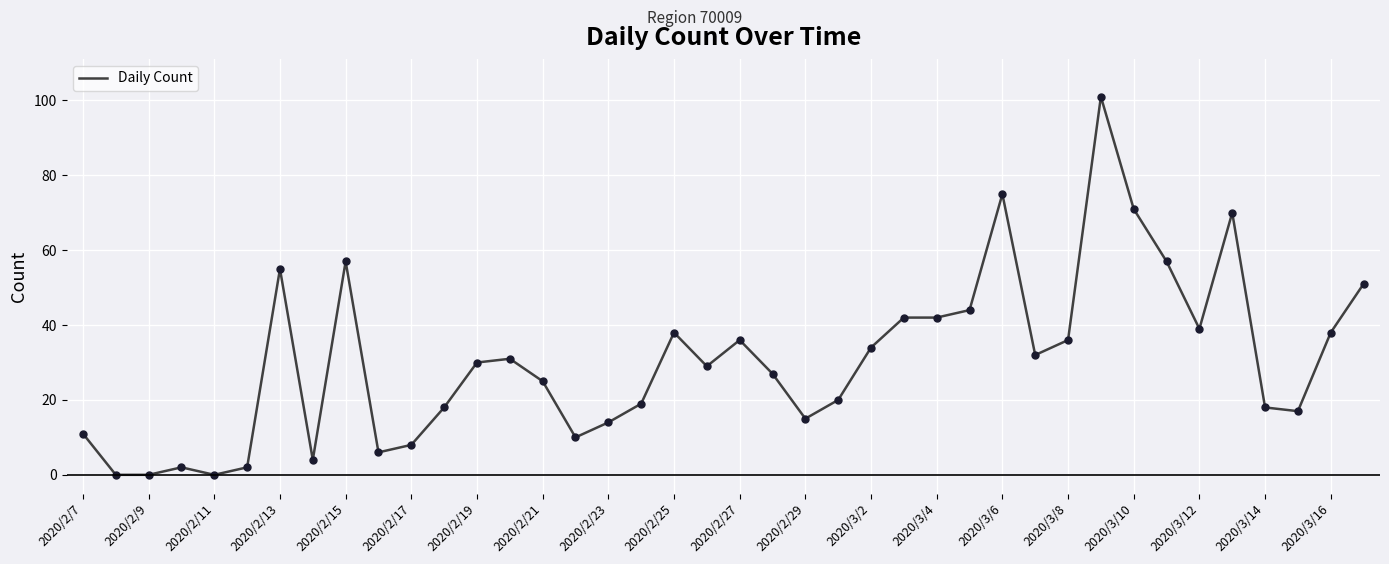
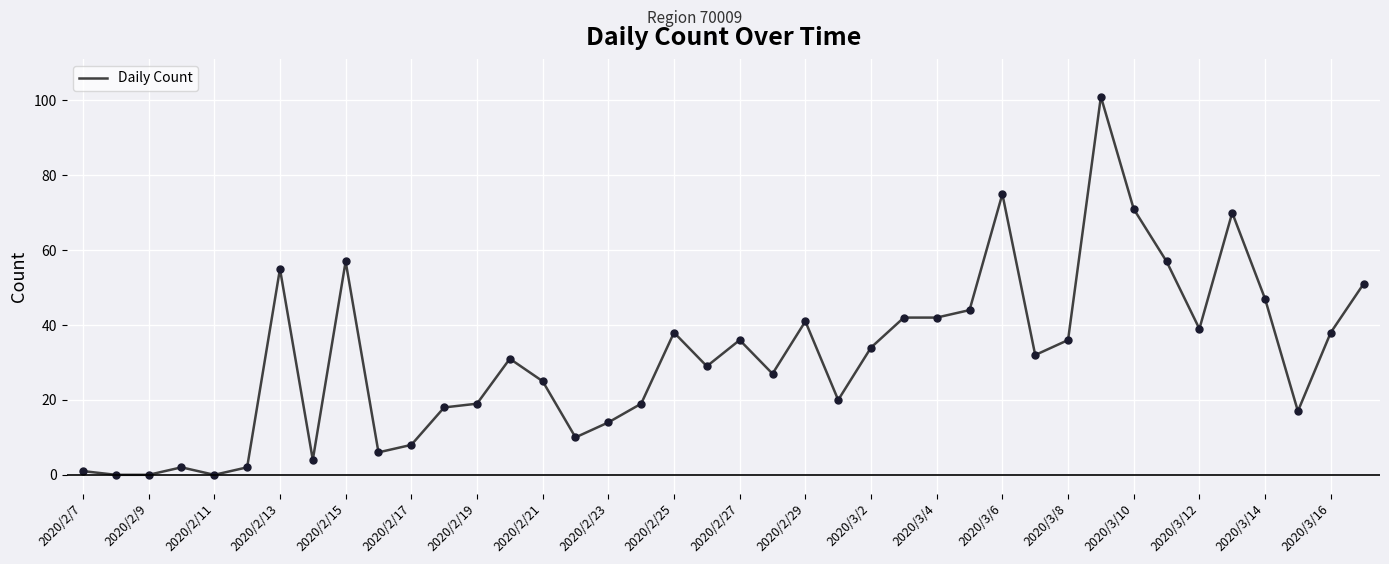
2020/2/7: 11 -> 1
2020/2/19: 30 -> 19
2020/2/29: 15 -> 41
2020/3/14: 18 -> 47
